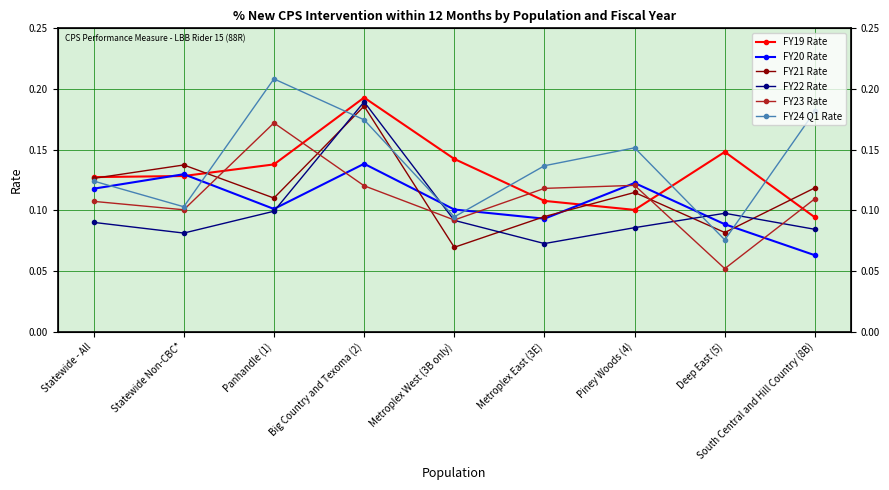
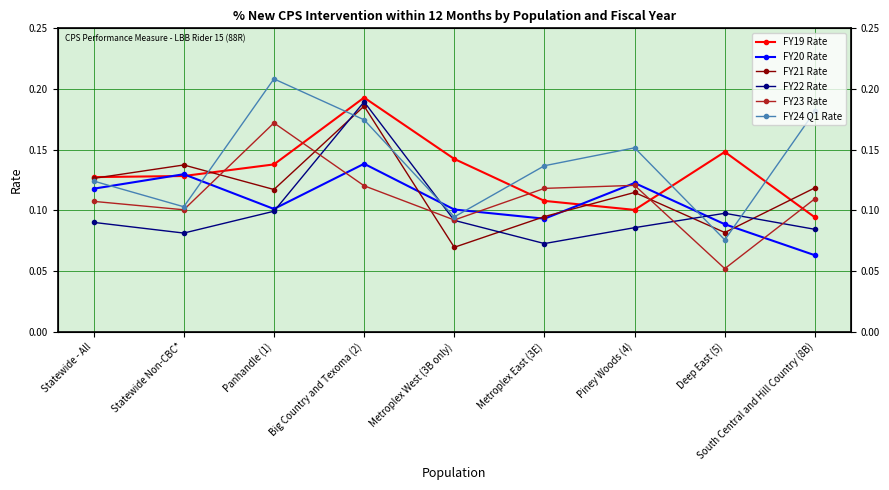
FY21 Rate, Panhandle (1): 0.110 -> 0.117
